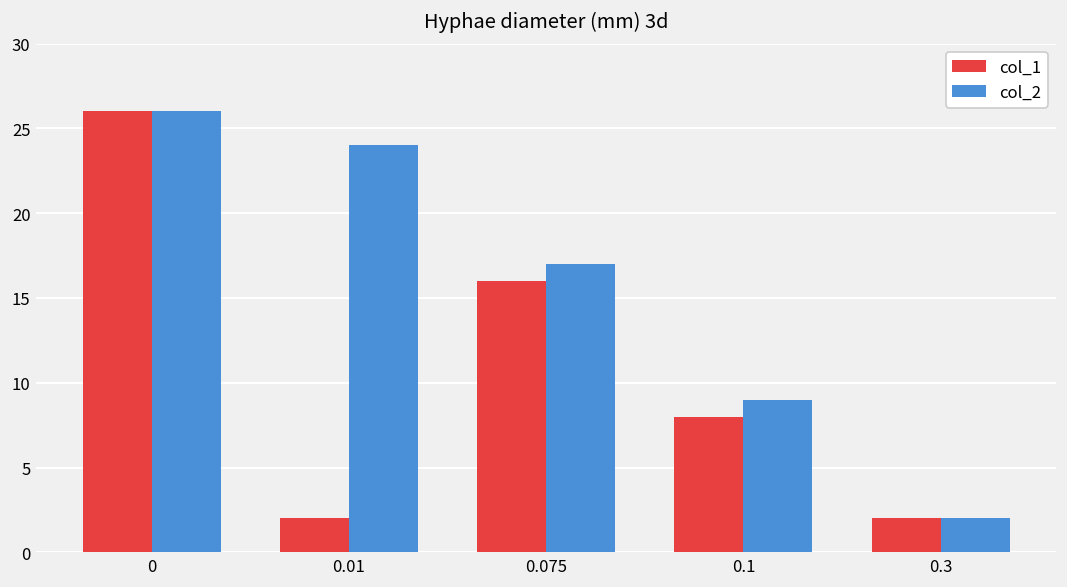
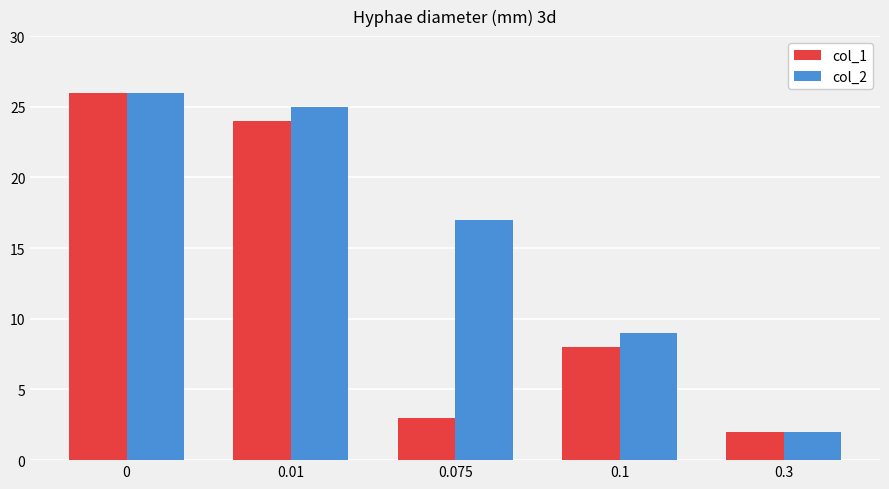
col_1, 0.01: 2 -> 24
col_2, 0.01: 24 -> 25
col_1, 0.075: 16 -> 3
